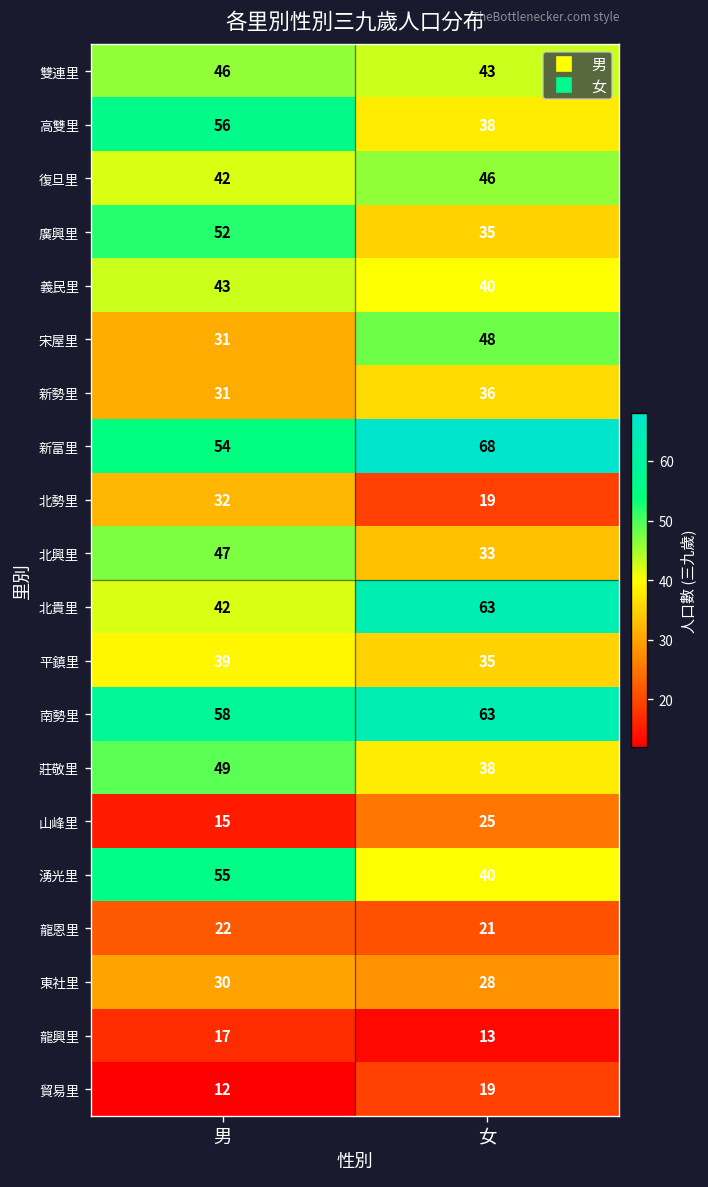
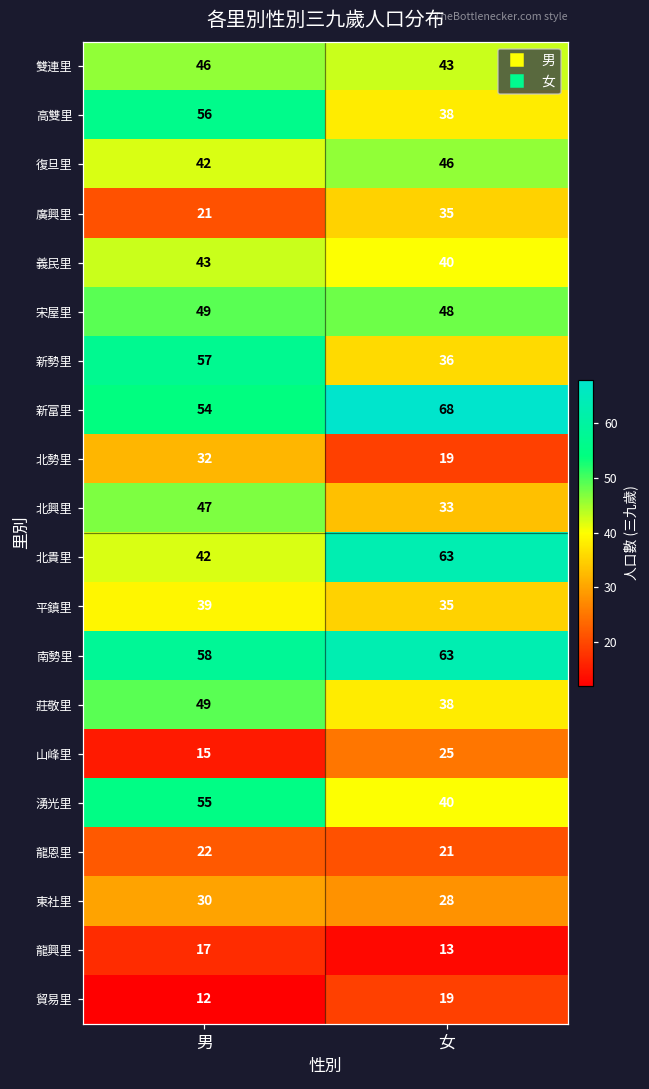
廣興里, 男: 52 -> 21
宋屋里, 男: 31 -> 49
新勢里, 男: 31 -> 57
